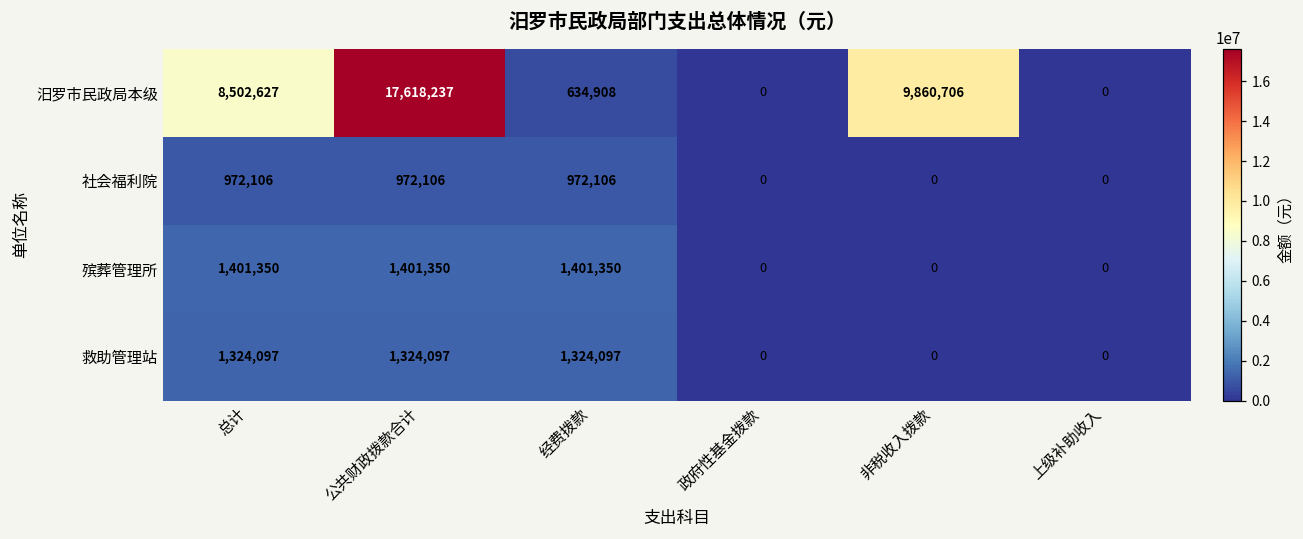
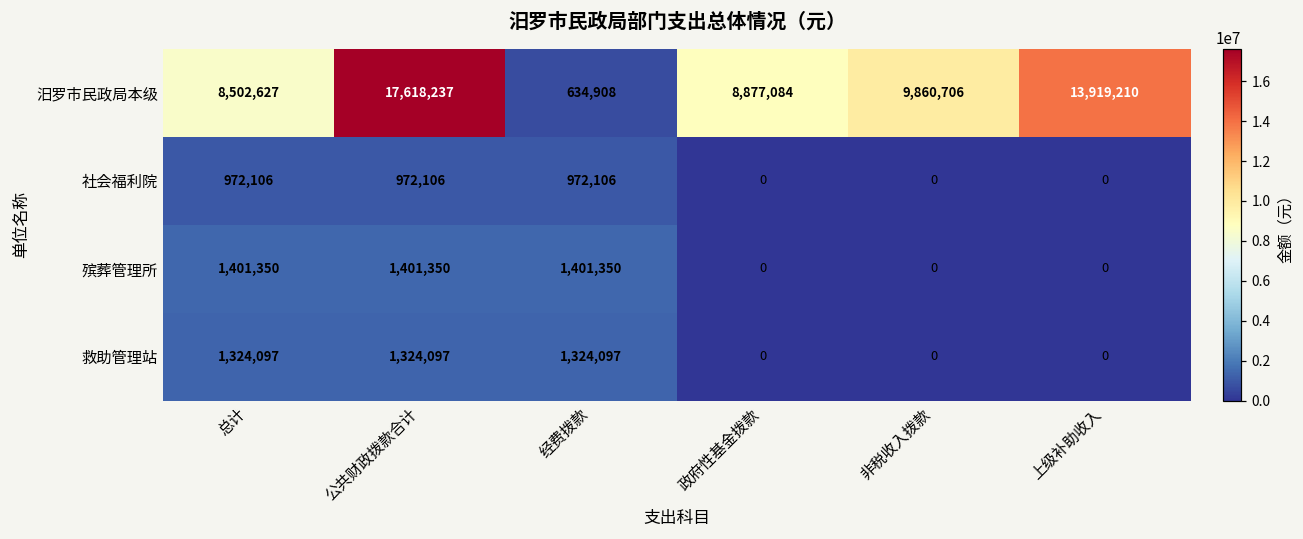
汨罗市民政局本级, 政府性基金拨款: 0 -> 8,877,084
汨罗市民政局本级, 上级补助收入: 0 -> 13,919,210
